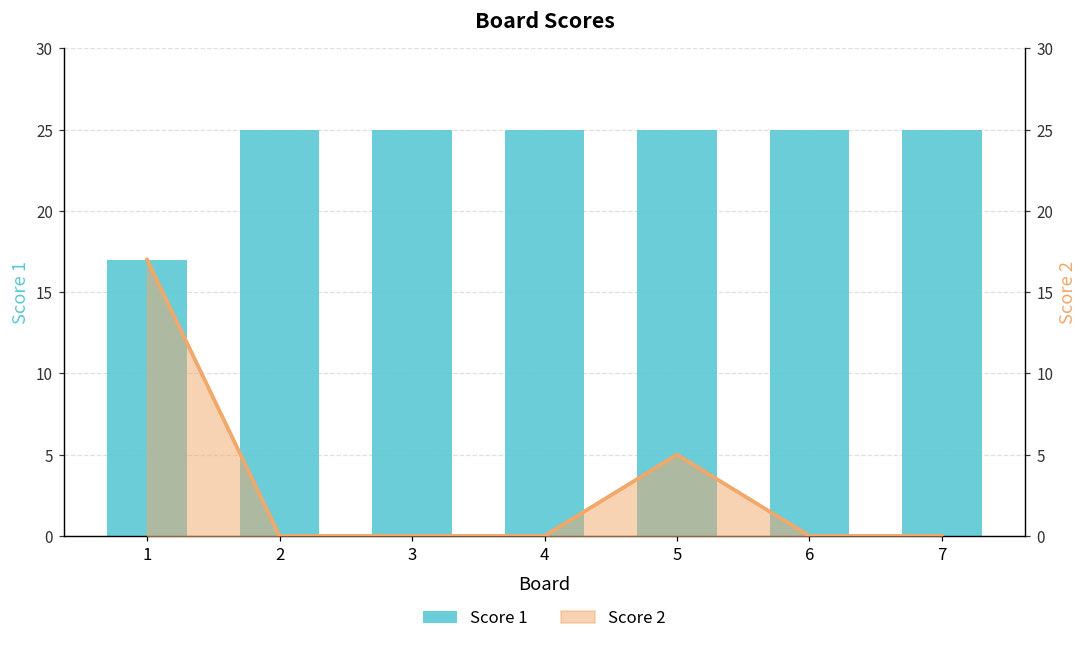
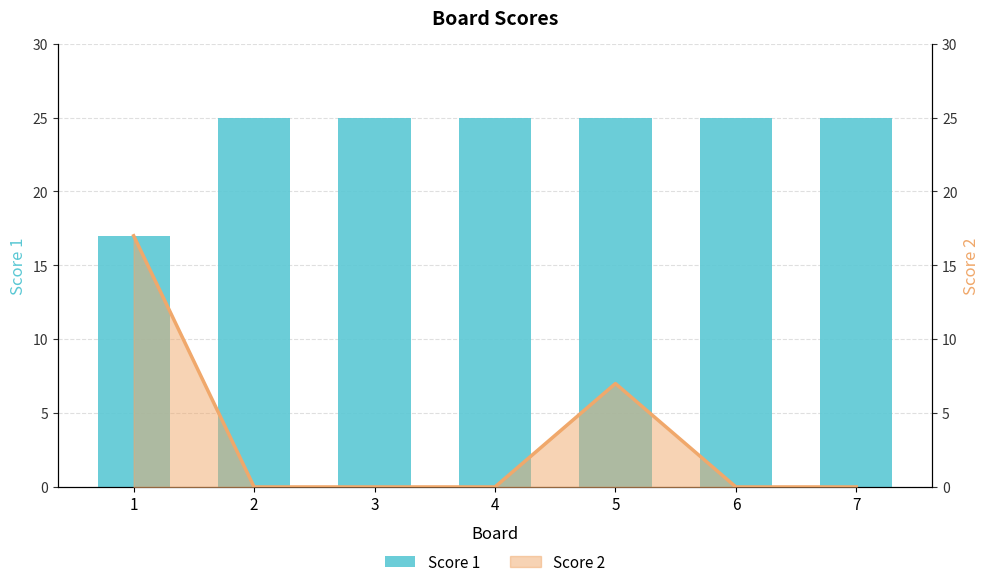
Score 2, 5: 5 -> 7
